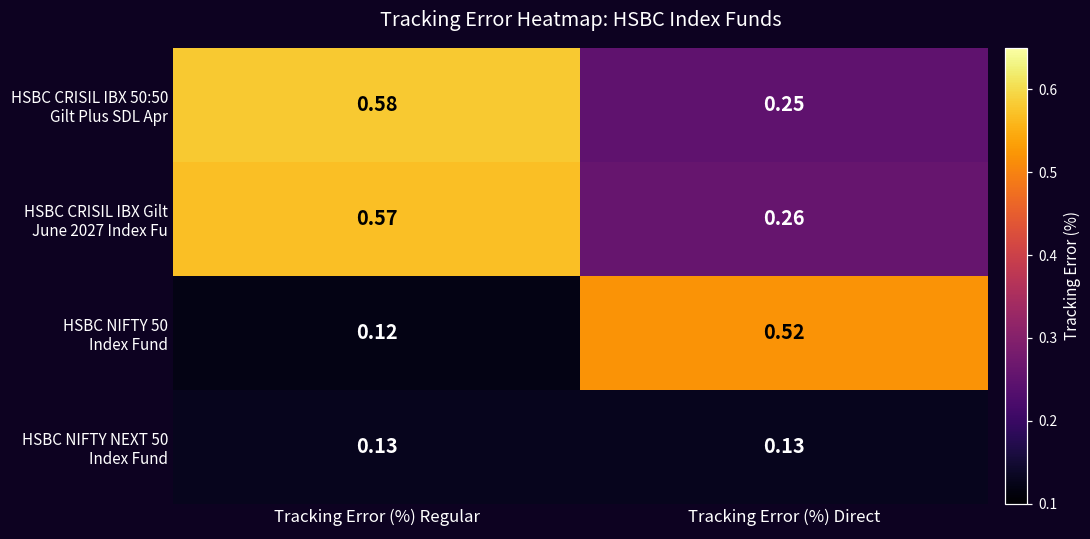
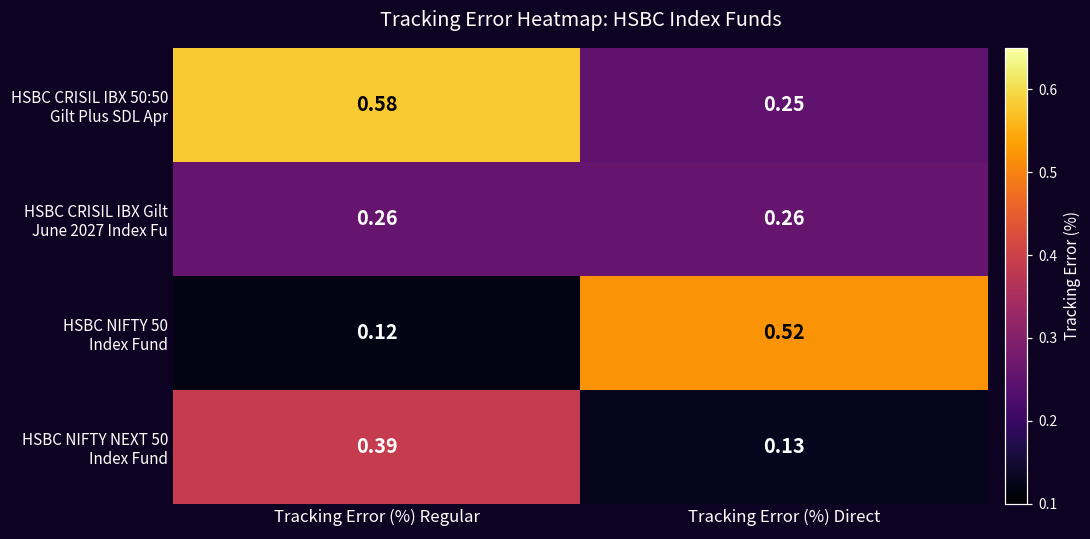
HSBC CRISIL IBX Gilt June 2027 Index Fu, Tracking Error (%) Regular: 0.57 -> 0.26
HSBC NIFTY NEXT 50 Index Fund, Tracking Error (%) Regular: 0.13 -> 0.39
